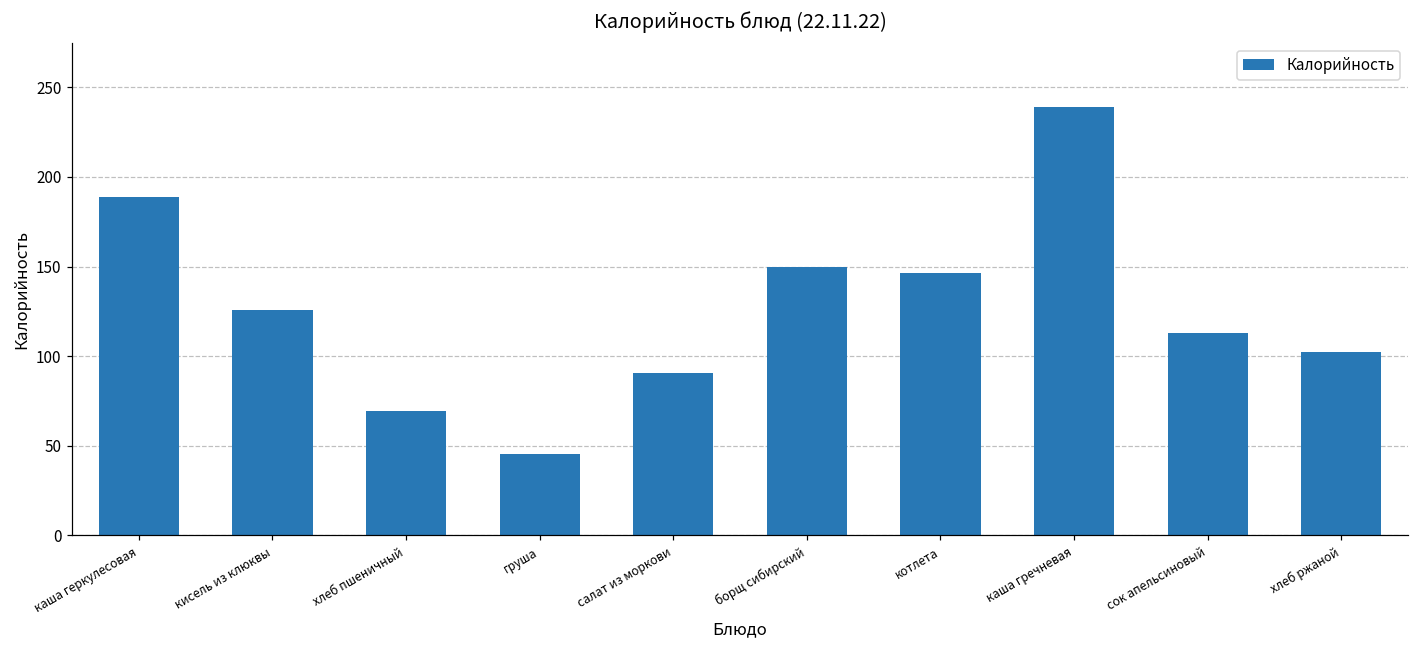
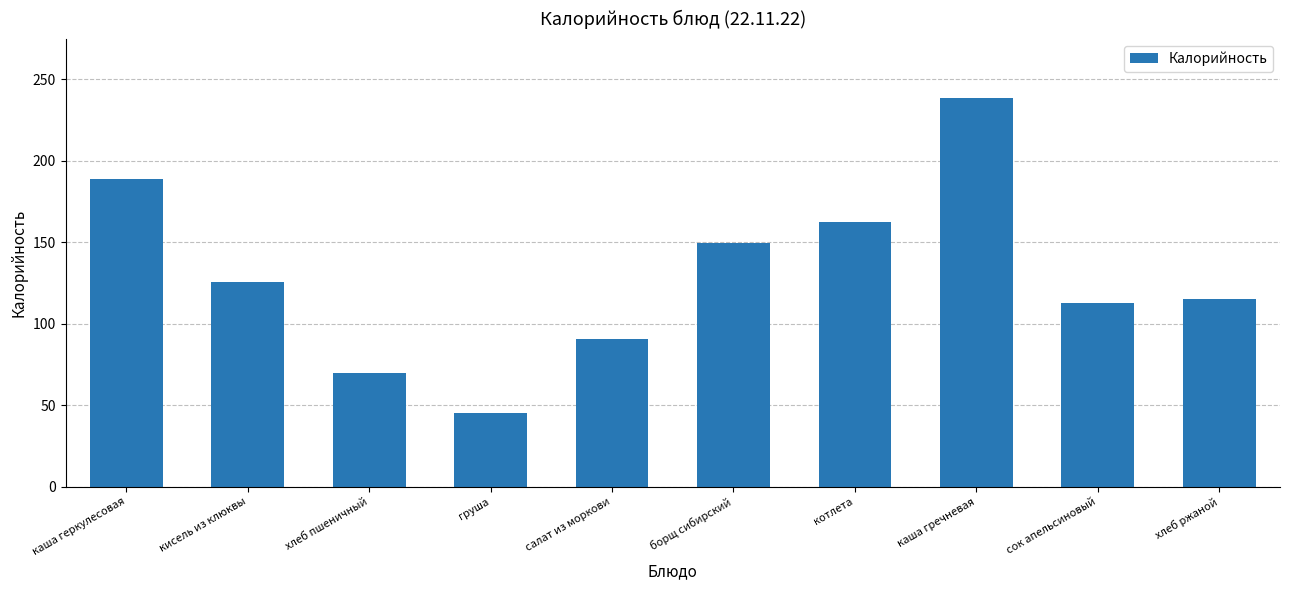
котлета: 146 -> 162
хлеб ржаной: 103 -> 115
